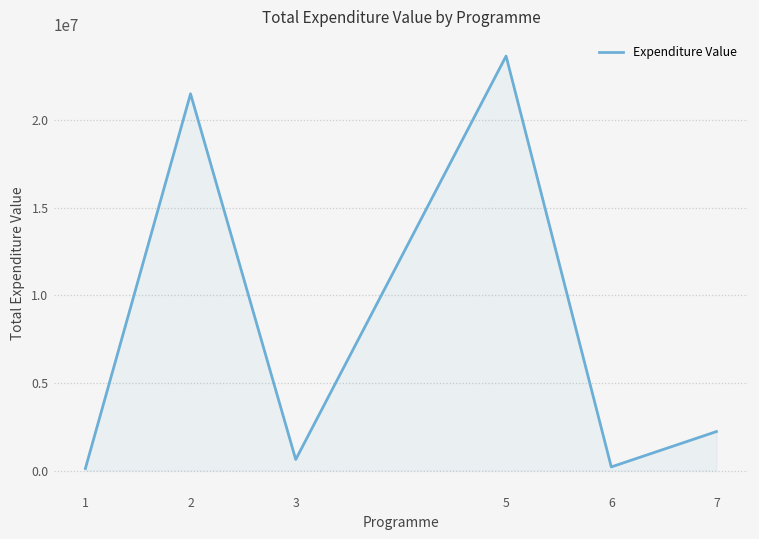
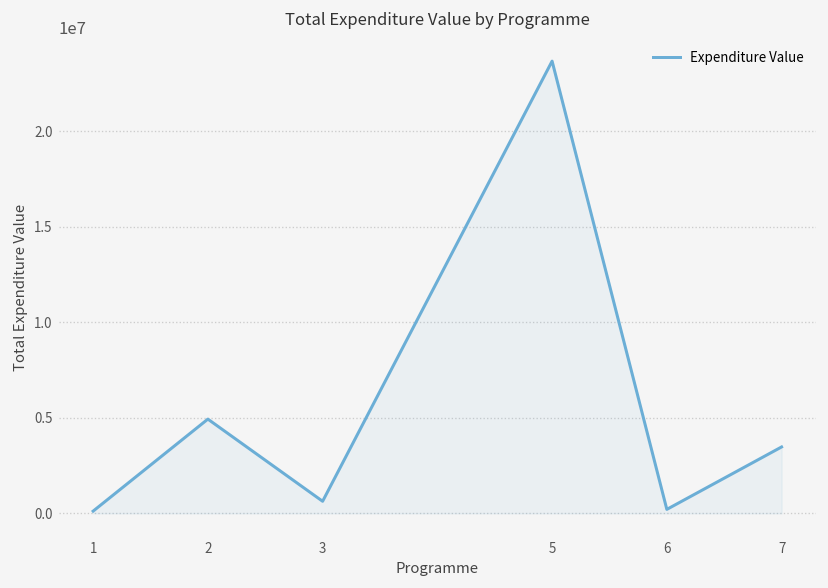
2: 21500000 -> 4900000
7: 2200000 -> 3500000
